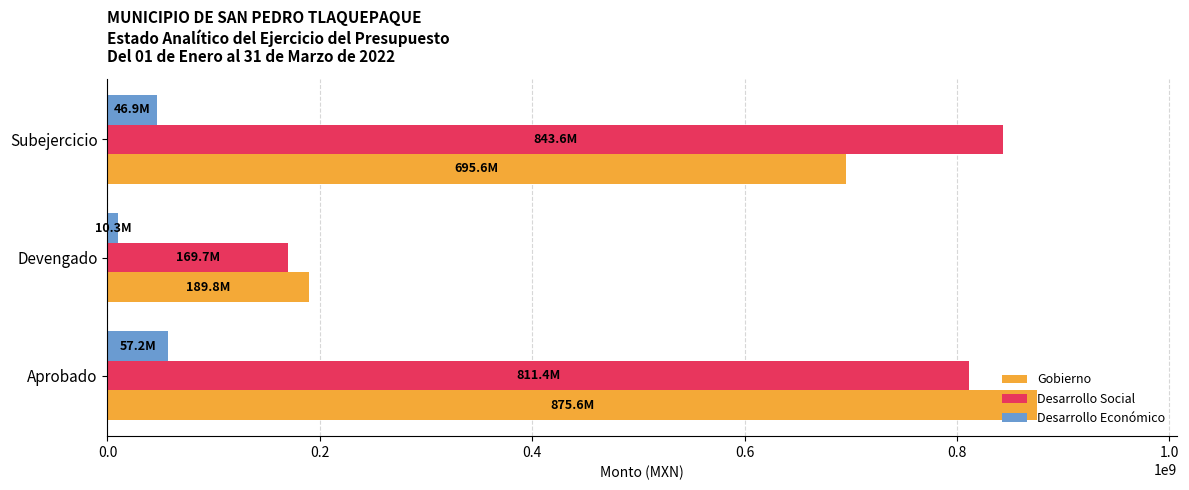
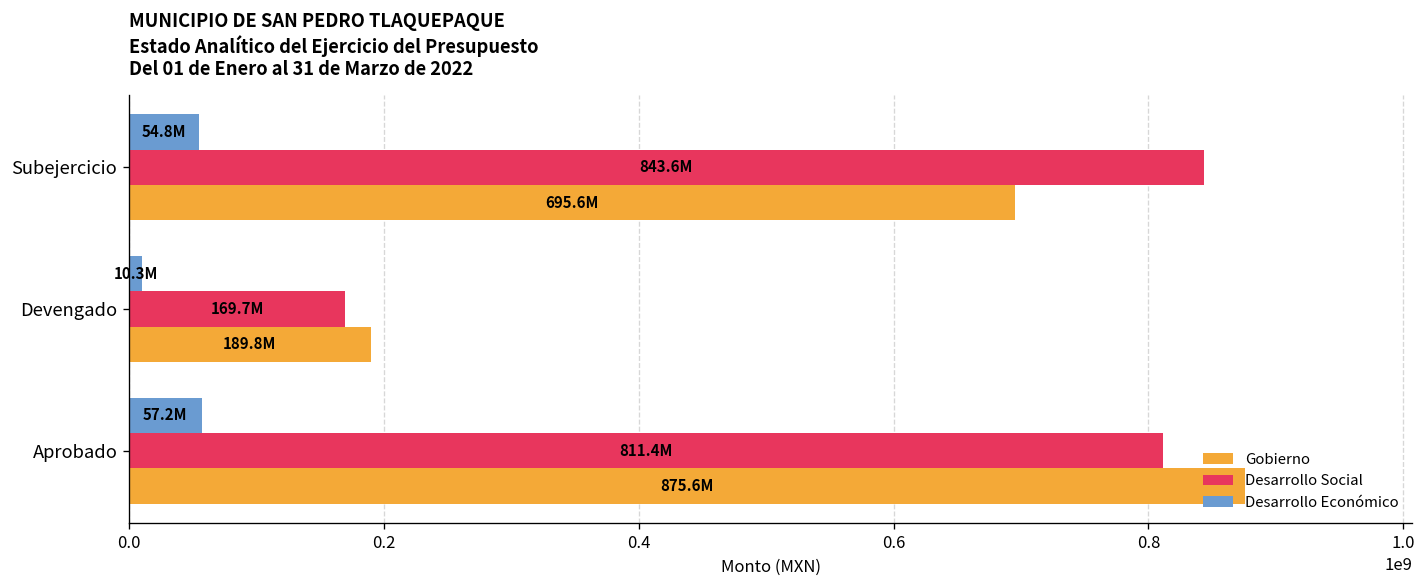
Desarrollo Económico, Subejercicio: 46.9M -> 54.8M
